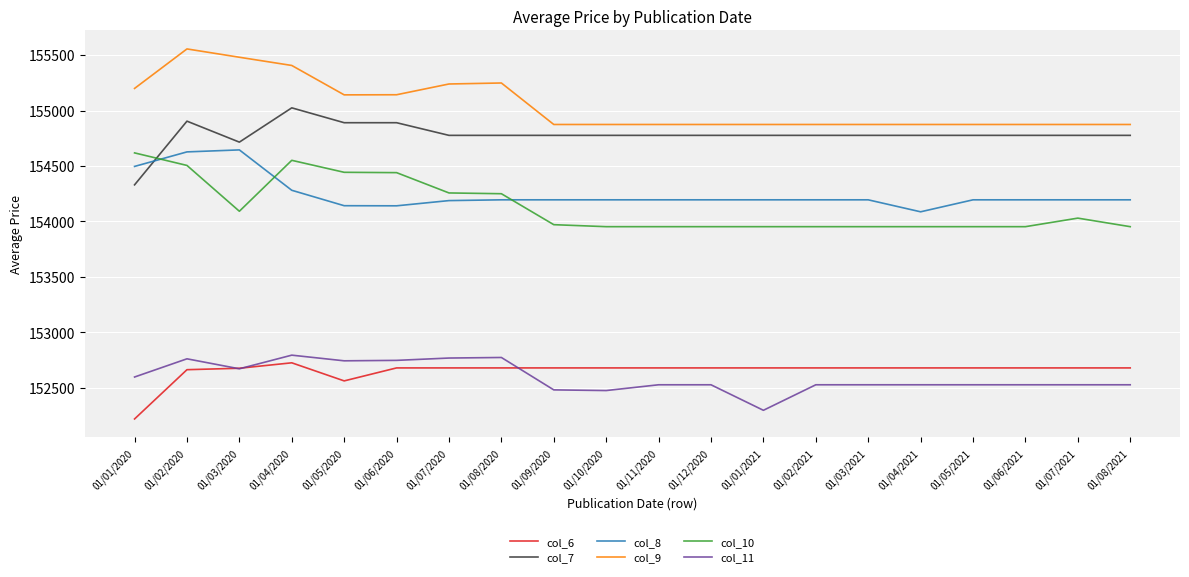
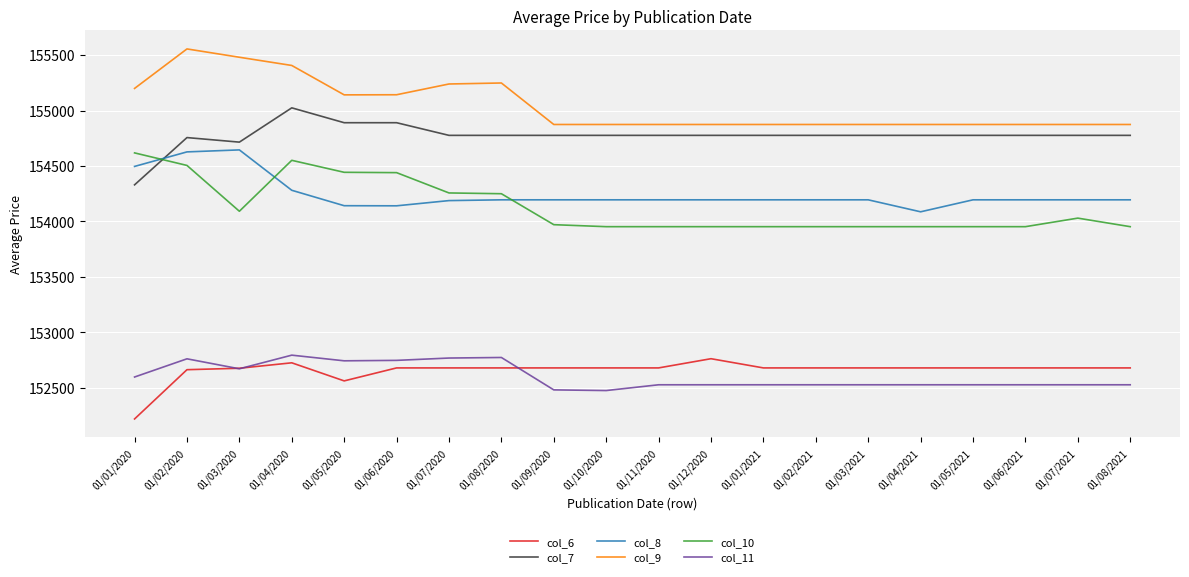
col_7, 01/02/2020: 154900 -> 154760
col_6, 01/12/2020: 152680 -> 152760
col_11, 01/01/2021: 152300 -> 152530
